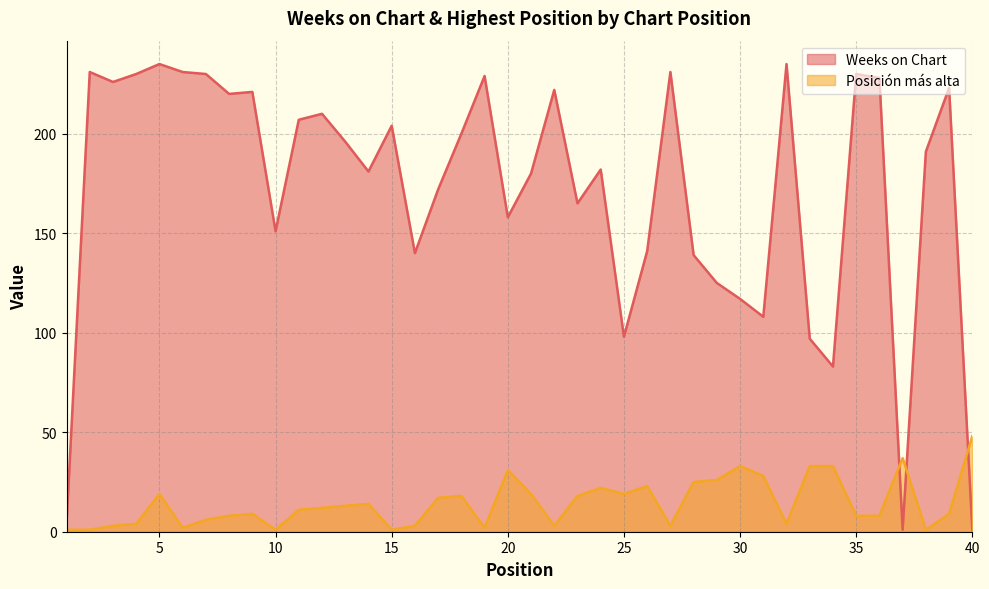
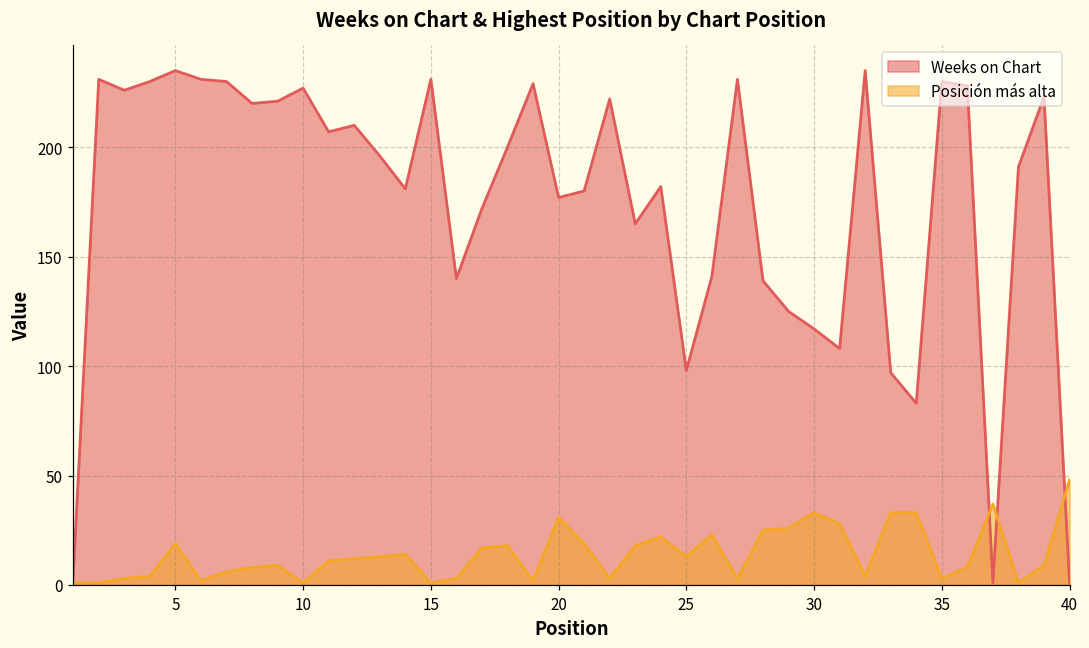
Weeks on Chart, 10: 151 -> 227
Weeks on Chart, 15: 204 -> 231
Weeks on Chart, 20: 158 -> 177
Posición más alta, 25: 19 -> 13
Posición más alta, 35: 8 -> 3
